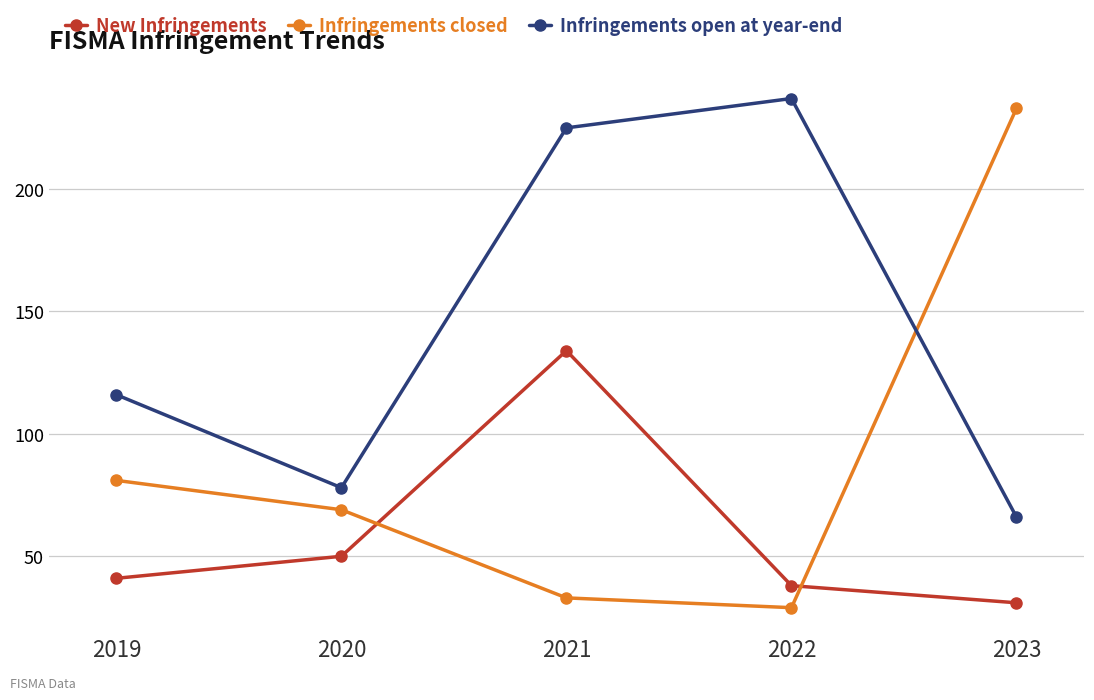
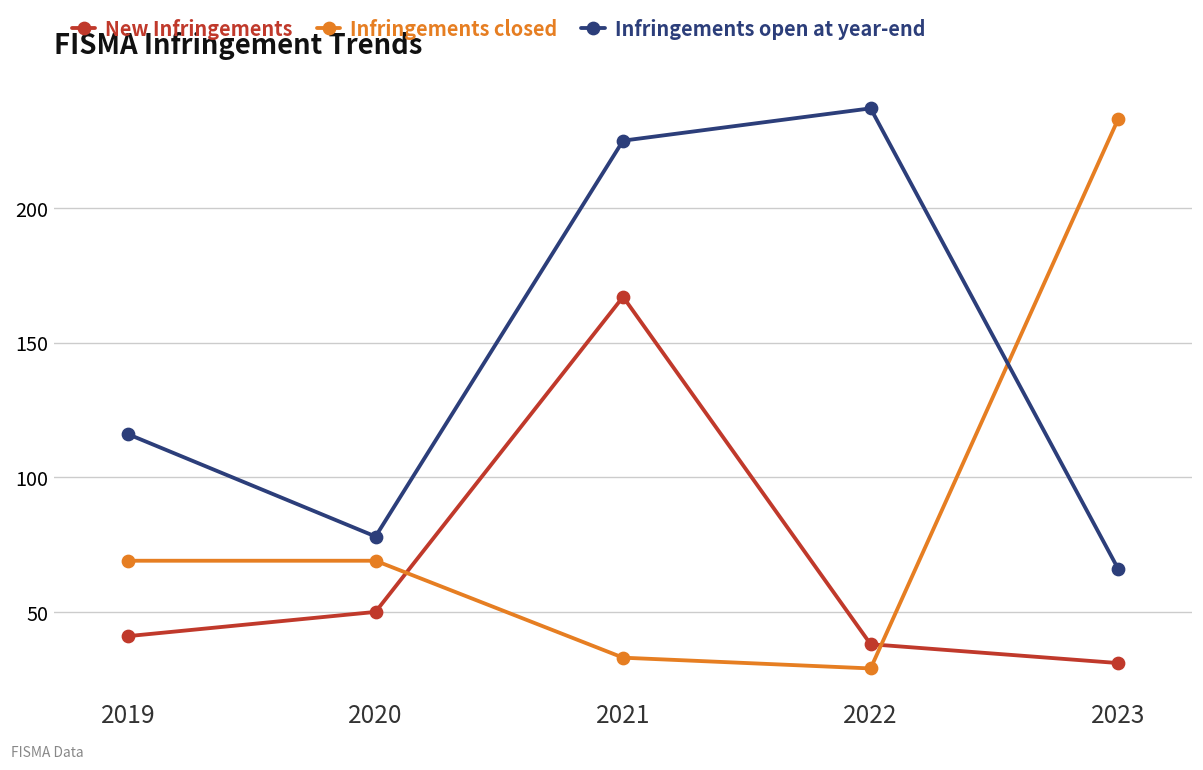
Infringements closed, 2019: 81 -> 69
New Infringements, 2021: 134 -> 167
